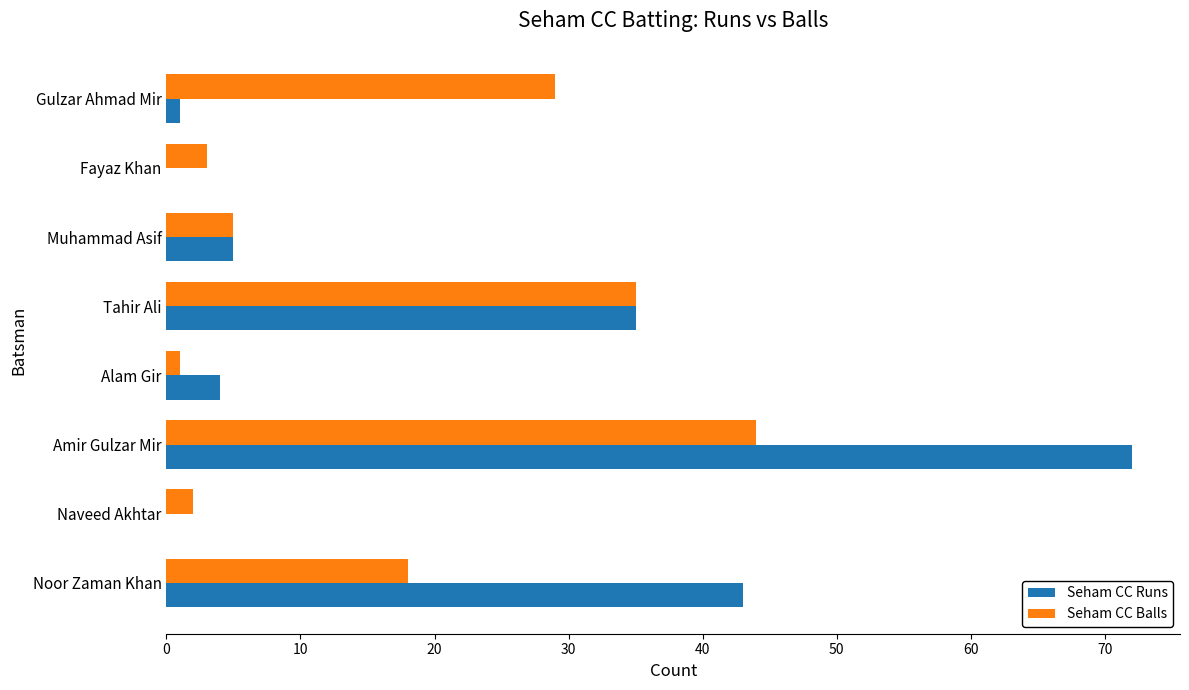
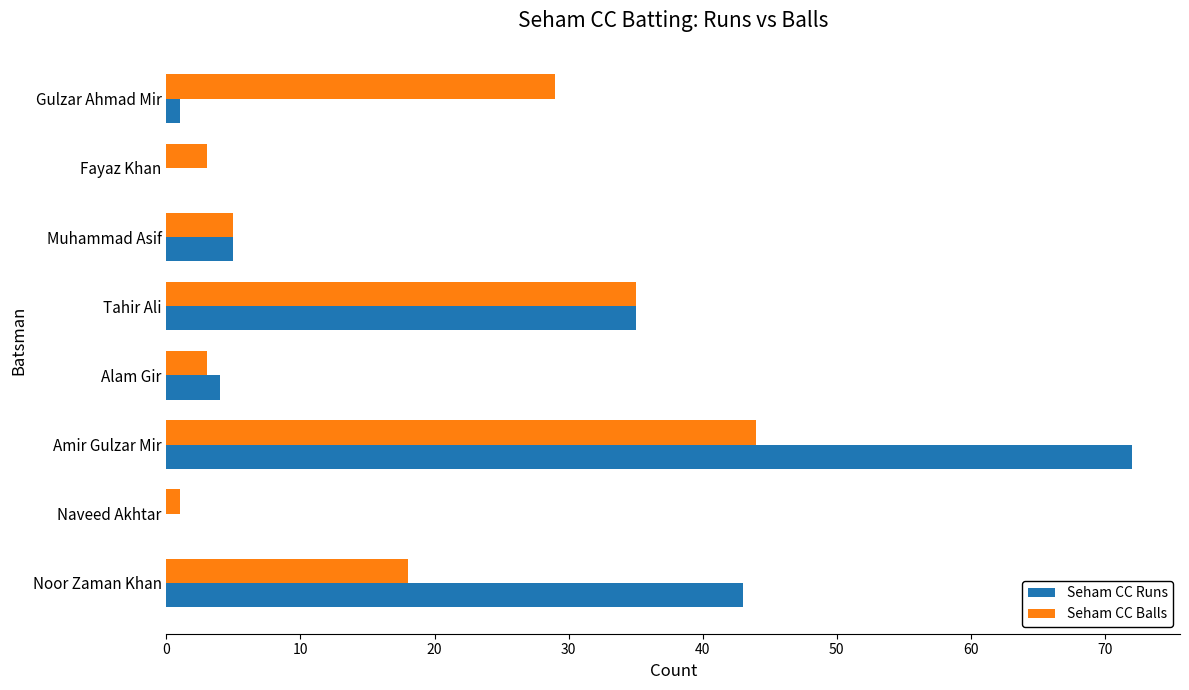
Seham CC Balls, Alam Gir: 1 -> 3
Seham CC Balls, Naveed Akhtar: 2 -> 1
